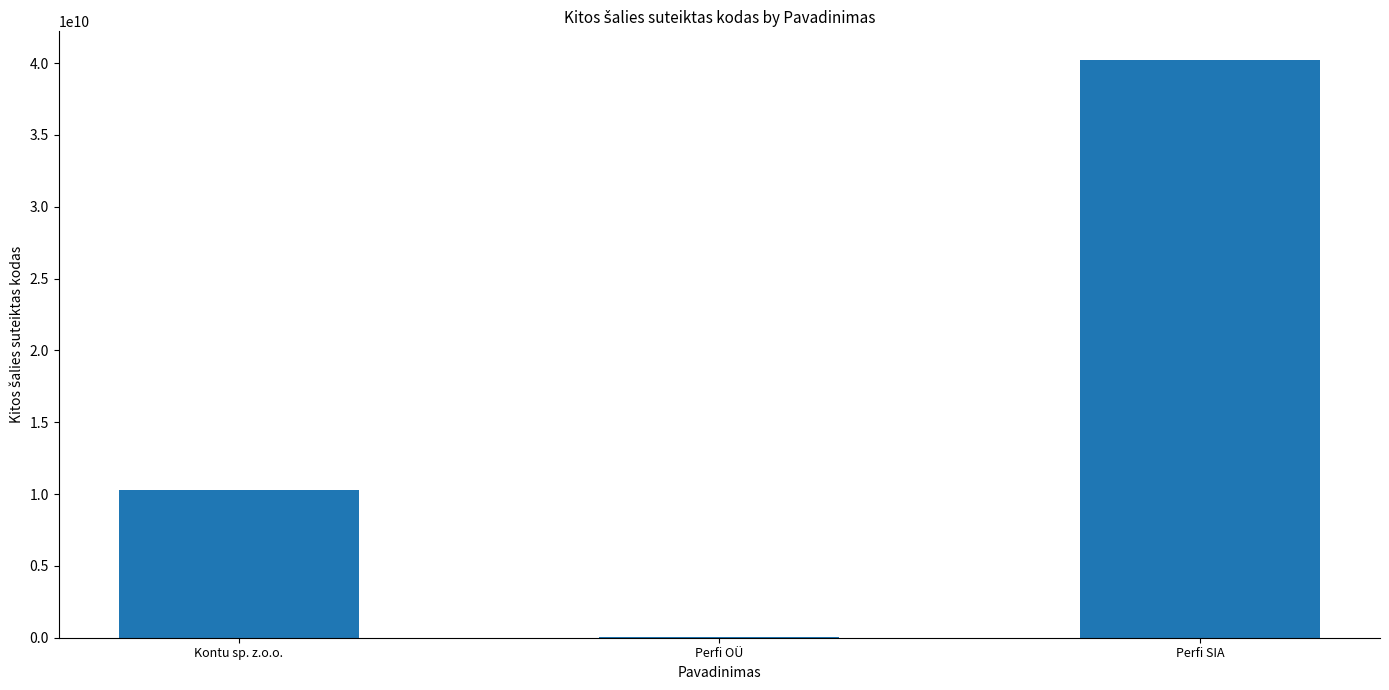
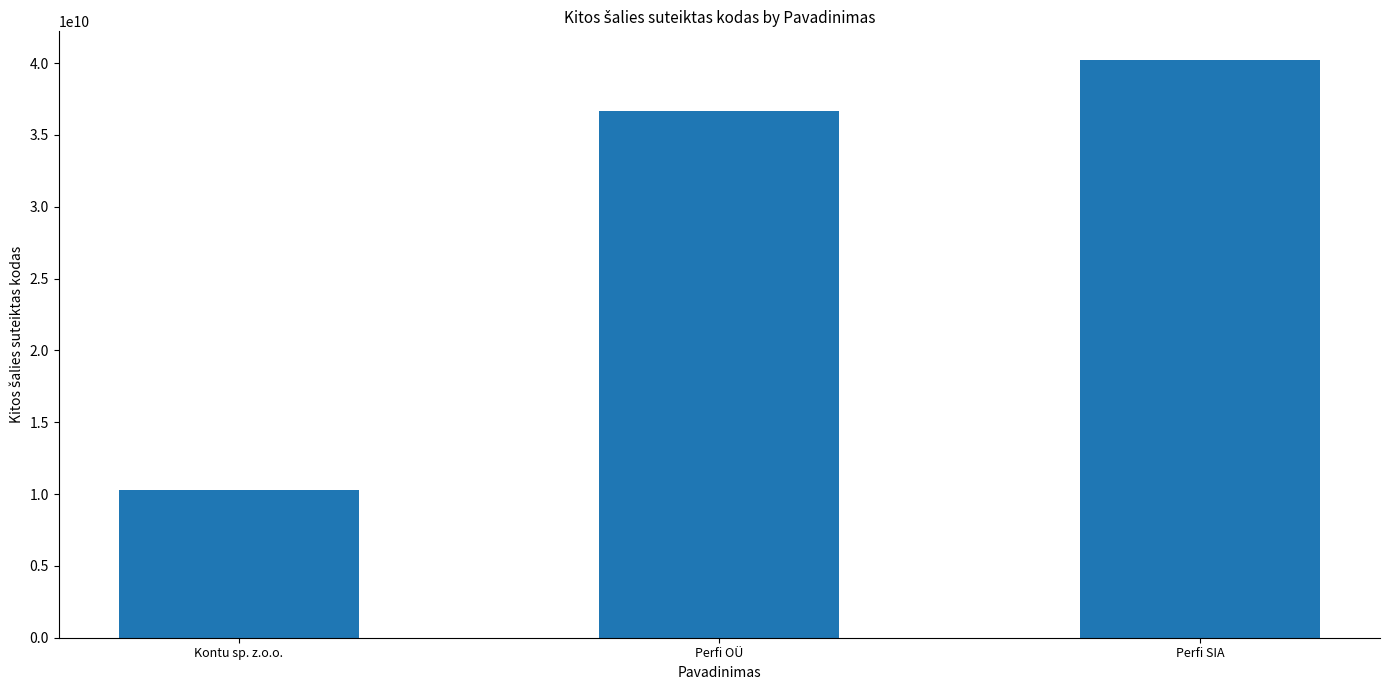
Perfi OÜ: 0 -> 36600000000
